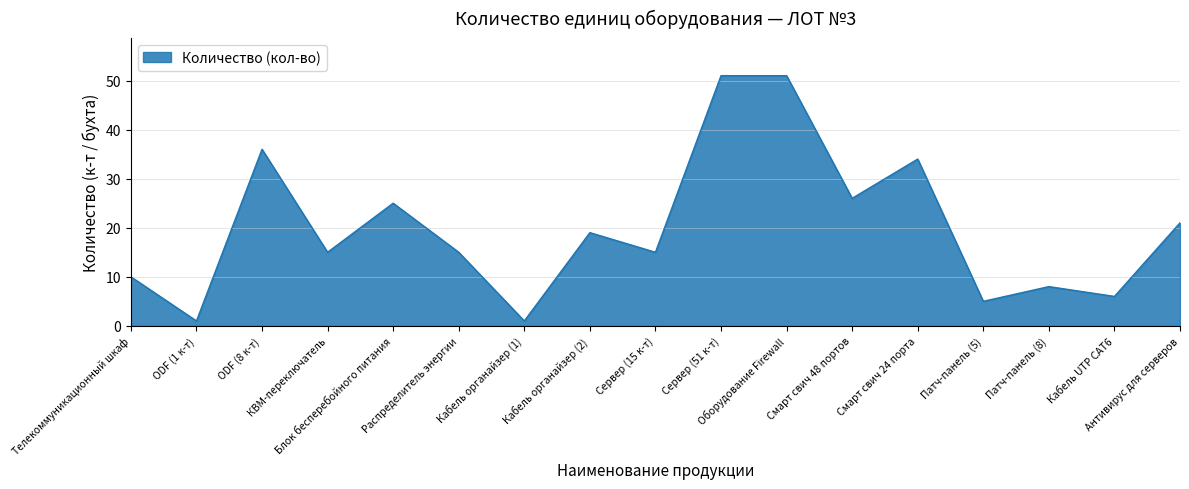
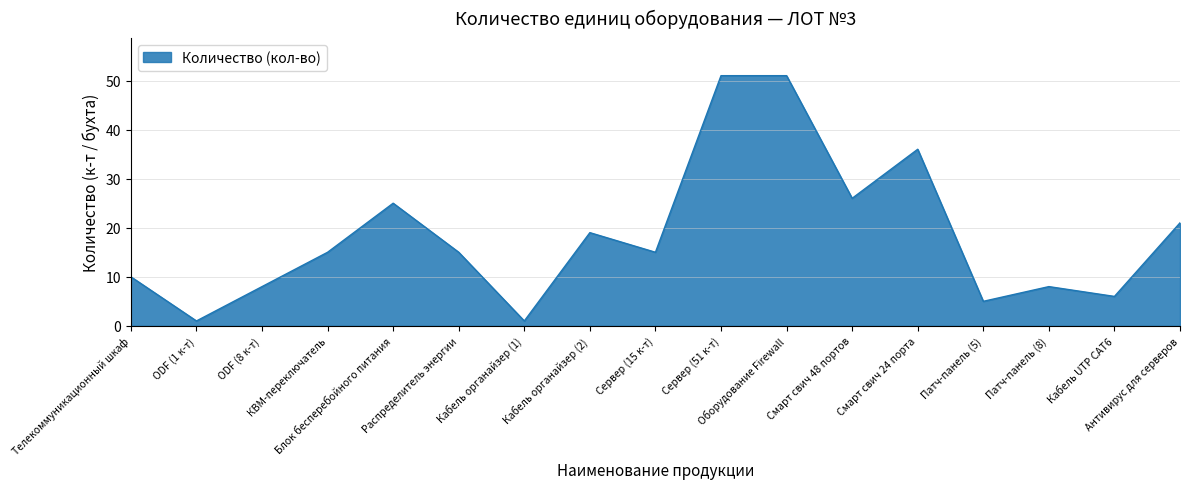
ODF (8 к-т): 36 -> 8
Смарт свич 24 порта: 34 -> 36
